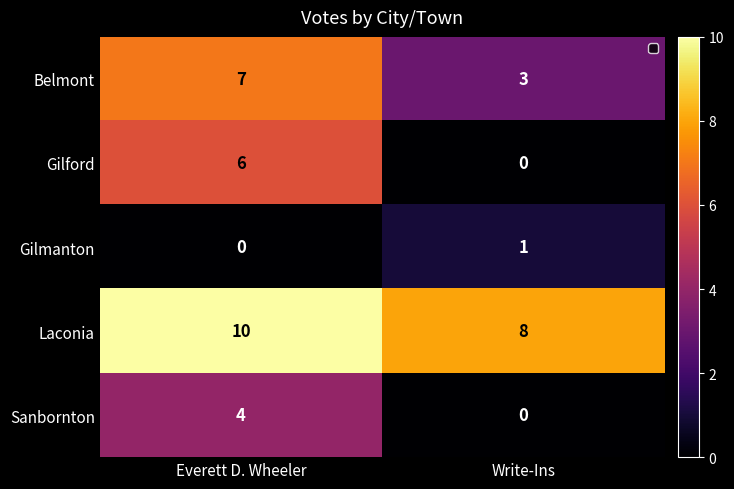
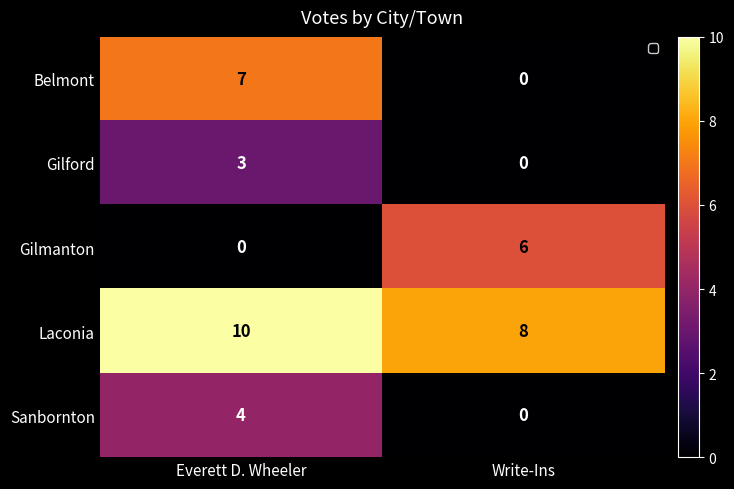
Belmont, Write-Ins: 3 -> 0
Gilford, Everett D. Wheeler: 6 -> 3
Gilmanton, Write-Ins: 1 -> 6
